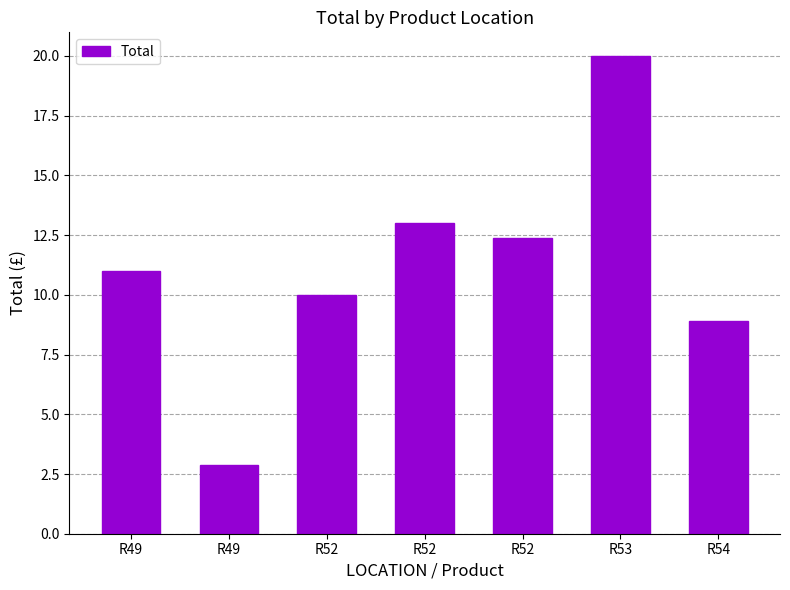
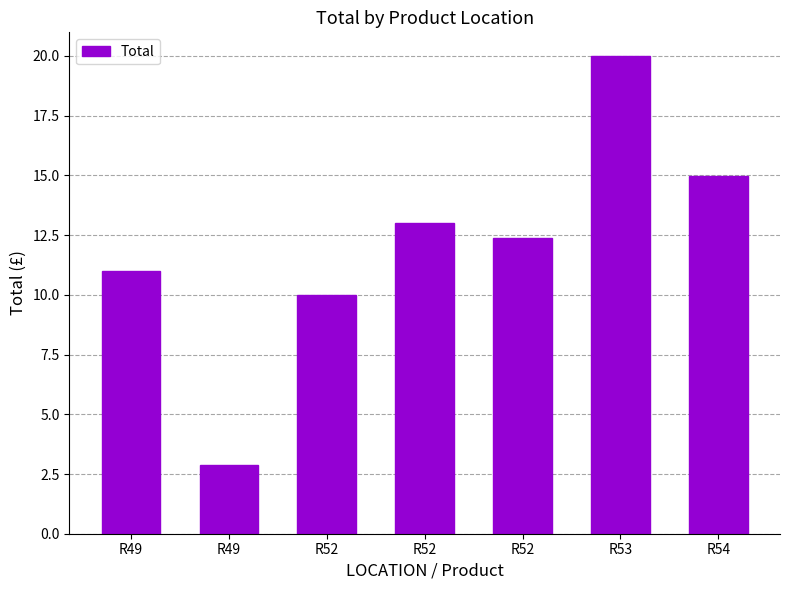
R54: 8.9 -> 15.0
